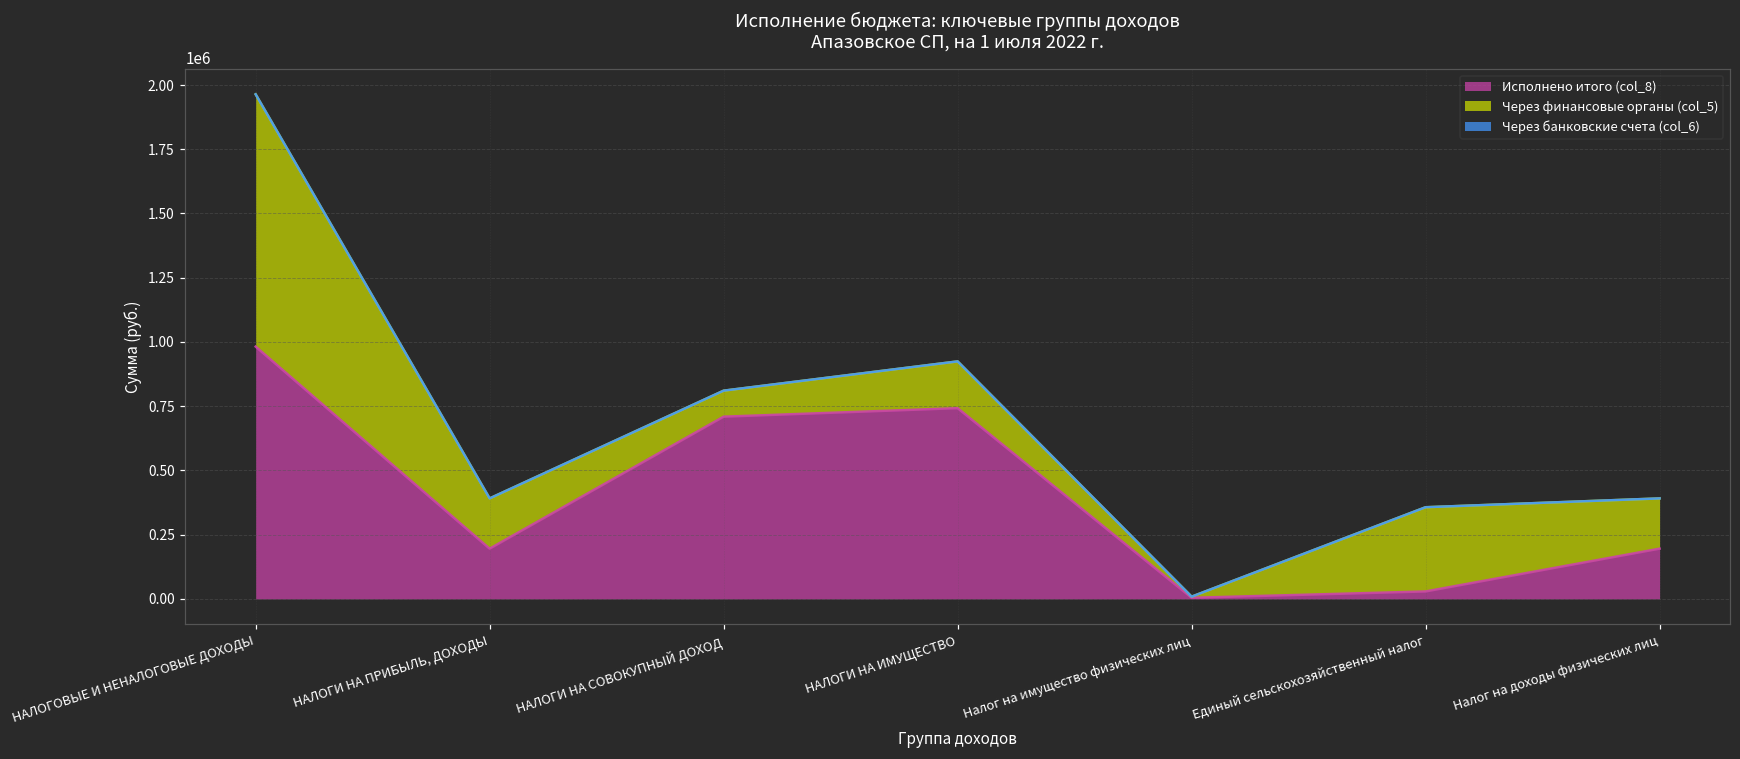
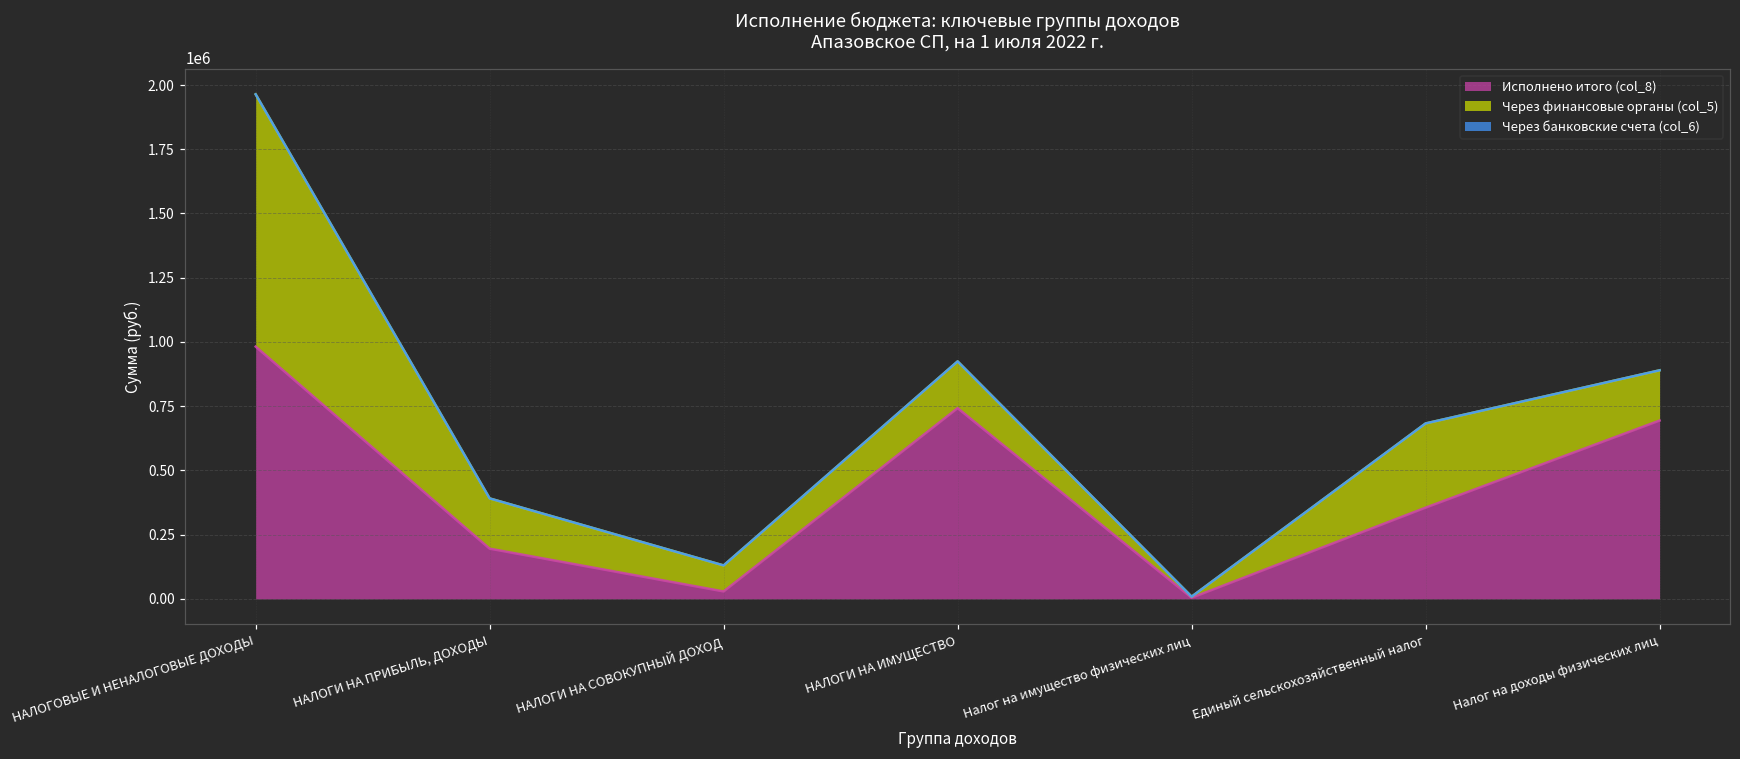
Исполнено итого (col_8), НАЛОГИ НА СОВОКУПНЫЙ ДОХОД: 710000 -> 30000
Исполнено итого (col_8), Единый сельскохозяйственный налог: 30000 -> 360000
Исполнено итого (col_8), Налог на доходы физических лиц: 200000 -> 690000
